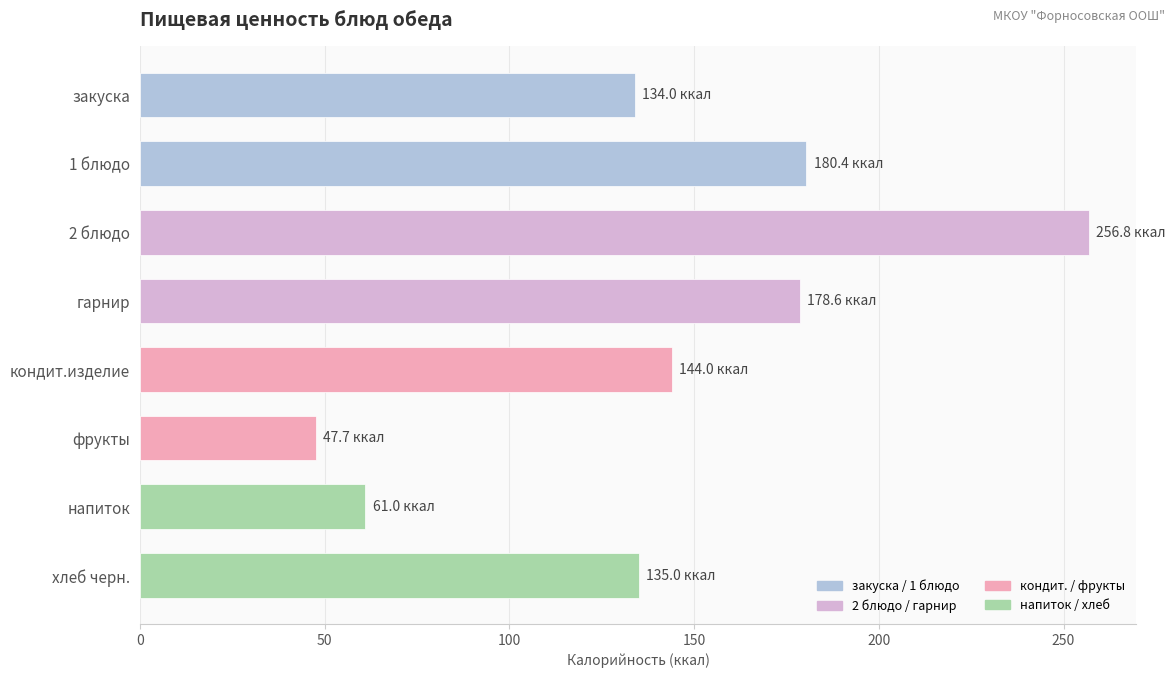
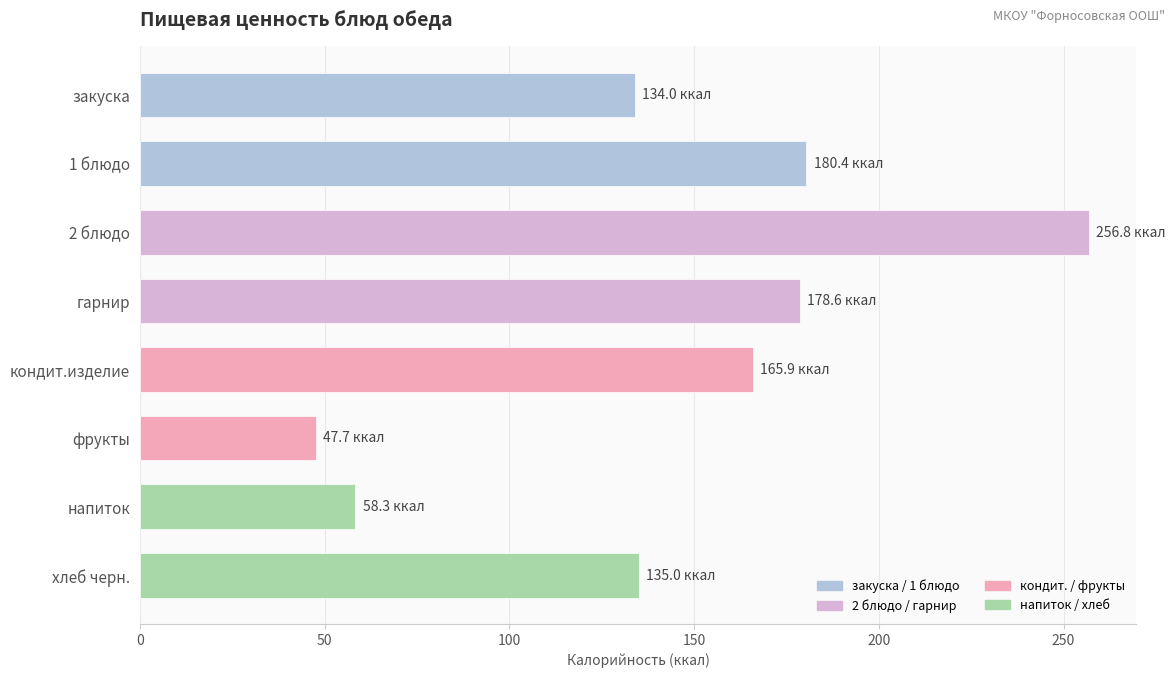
кондит.изделие: 144.0 -> 165.9
напиток: 61.0 -> 58.3
